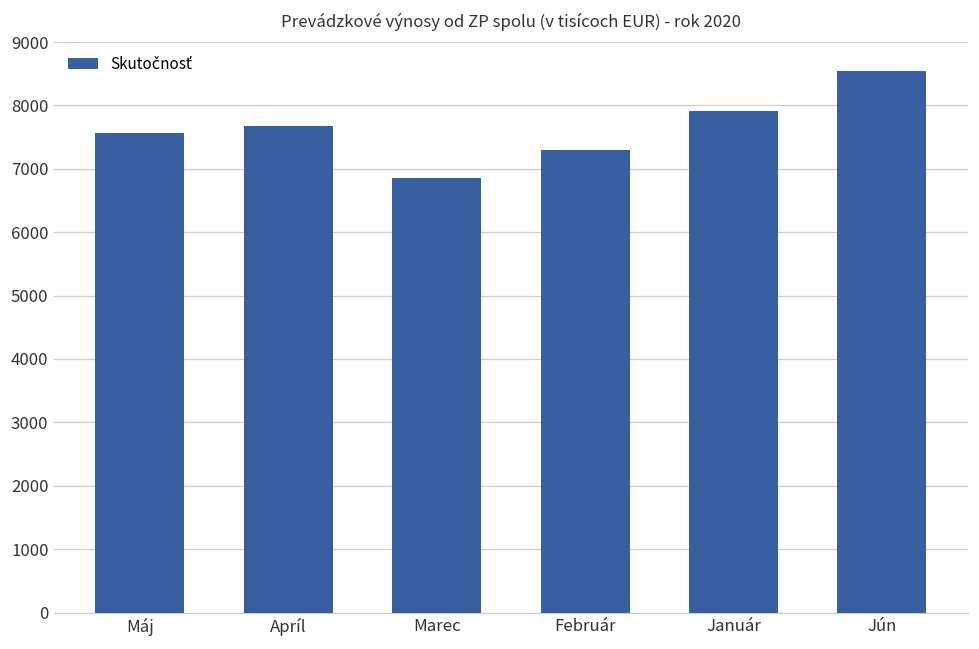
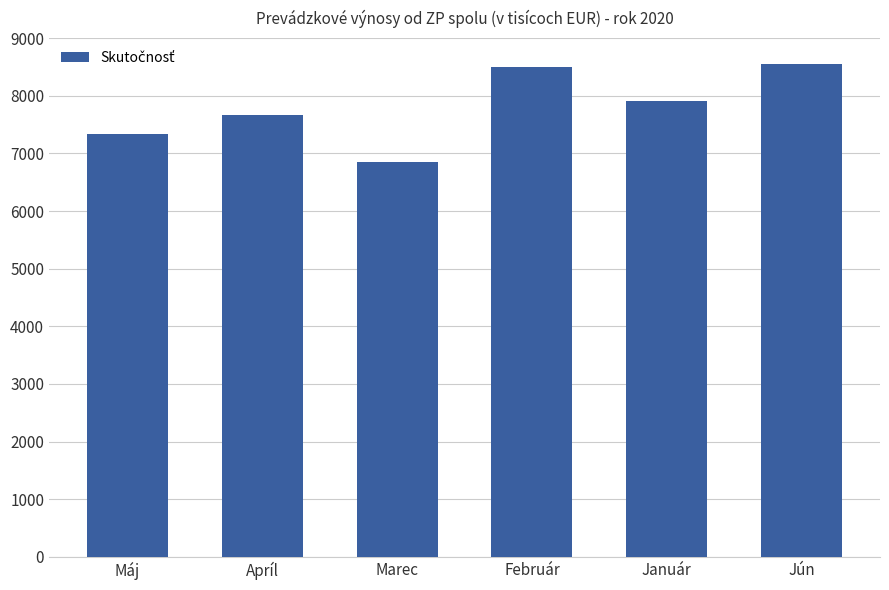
Máj: 7600 -> 7300
Február: 7300 -> 8500
